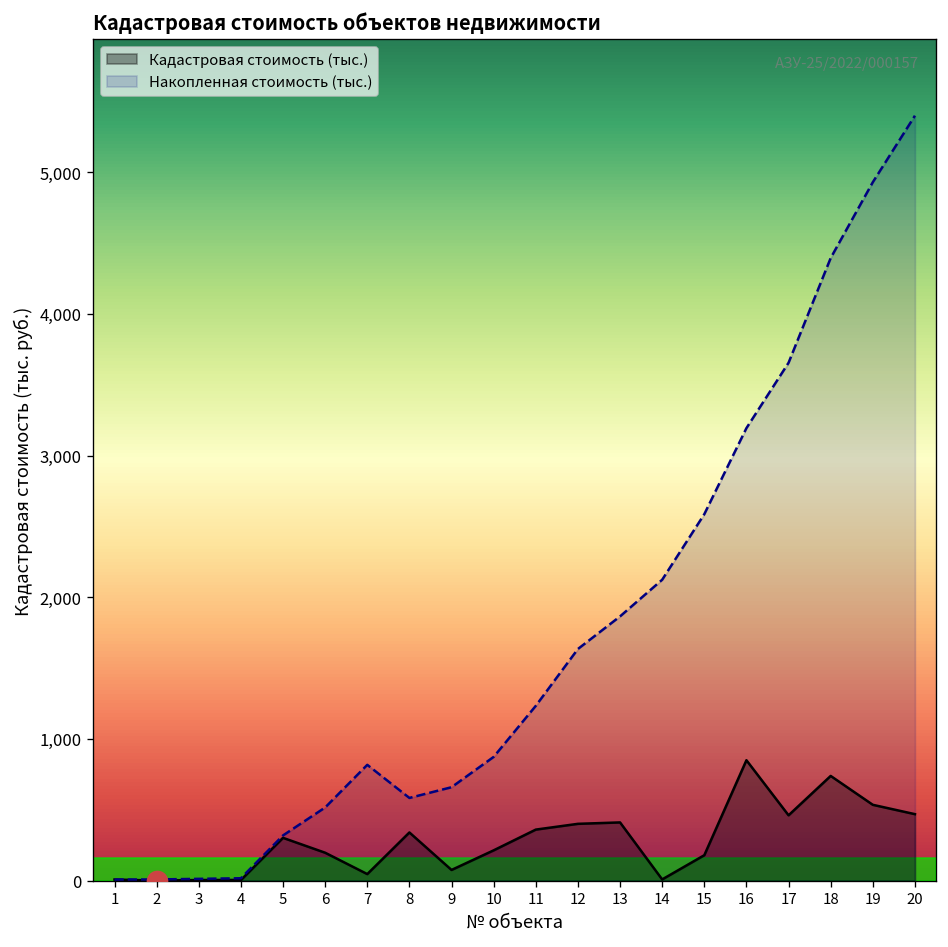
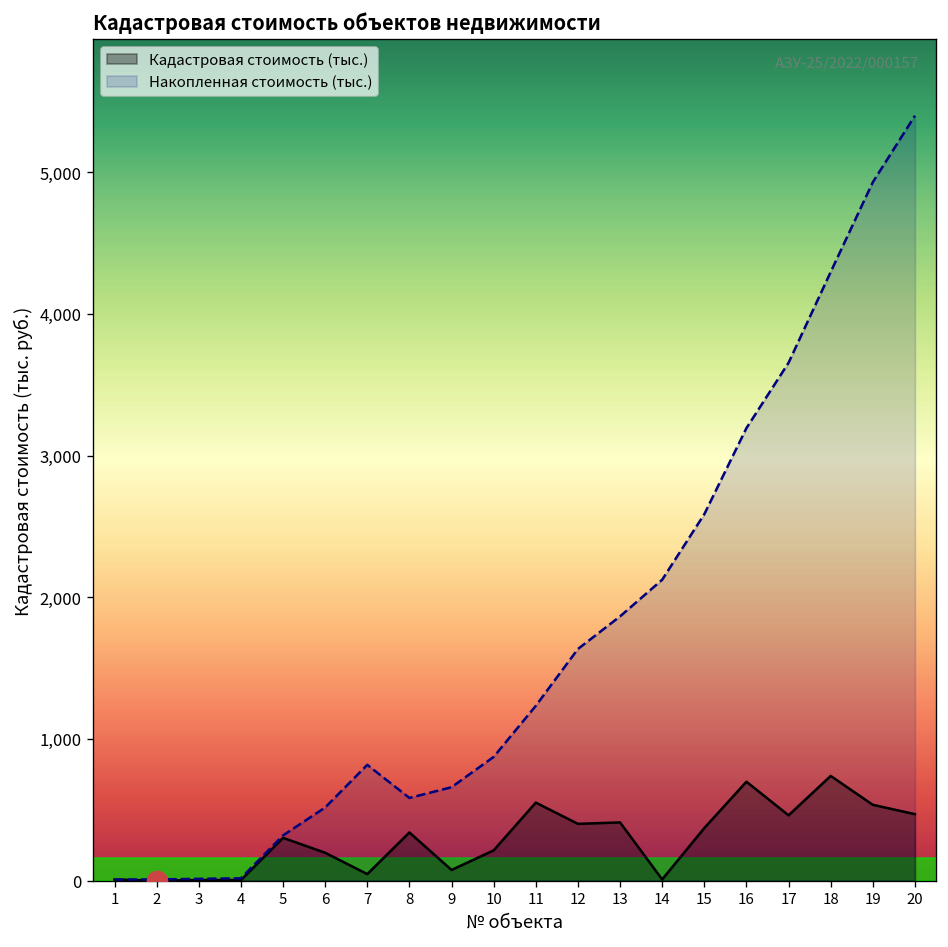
Кадастровая стоимость (тыс.), 11: 360 -> 550
Кадастровая стоимость (тыс.), 15: 180 -> 370
Кадастровая стоимость (тыс.), 16: 850 -> 700
Накопленная стоимость (тыс.), 18: 4,390 -> 4,300
